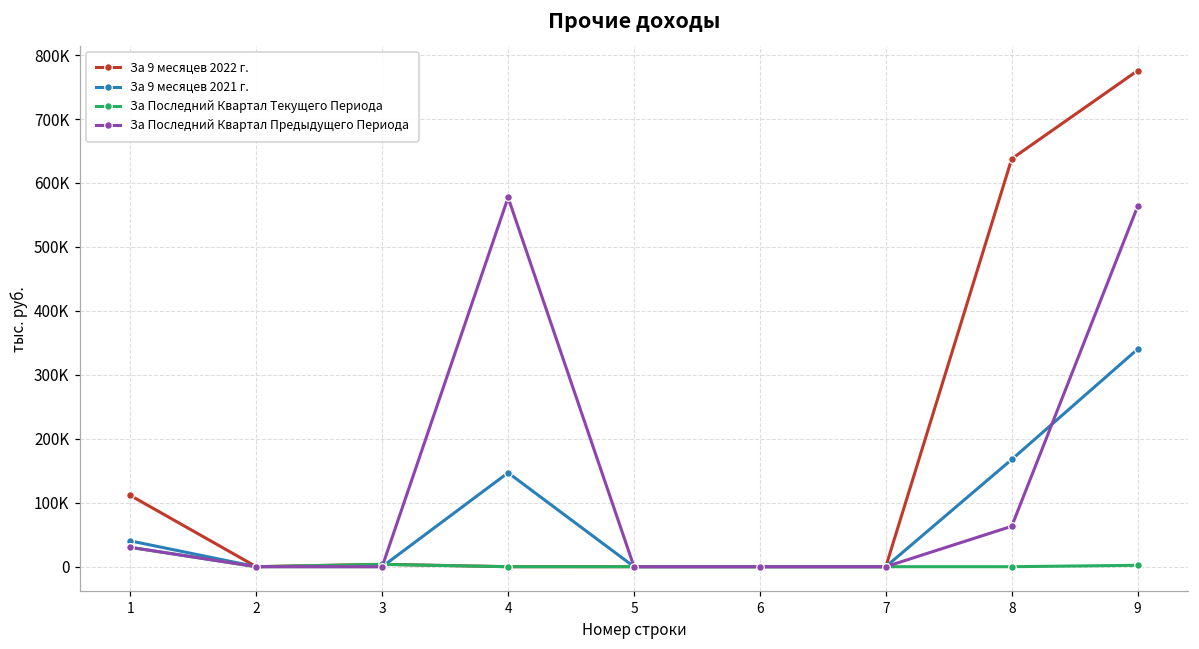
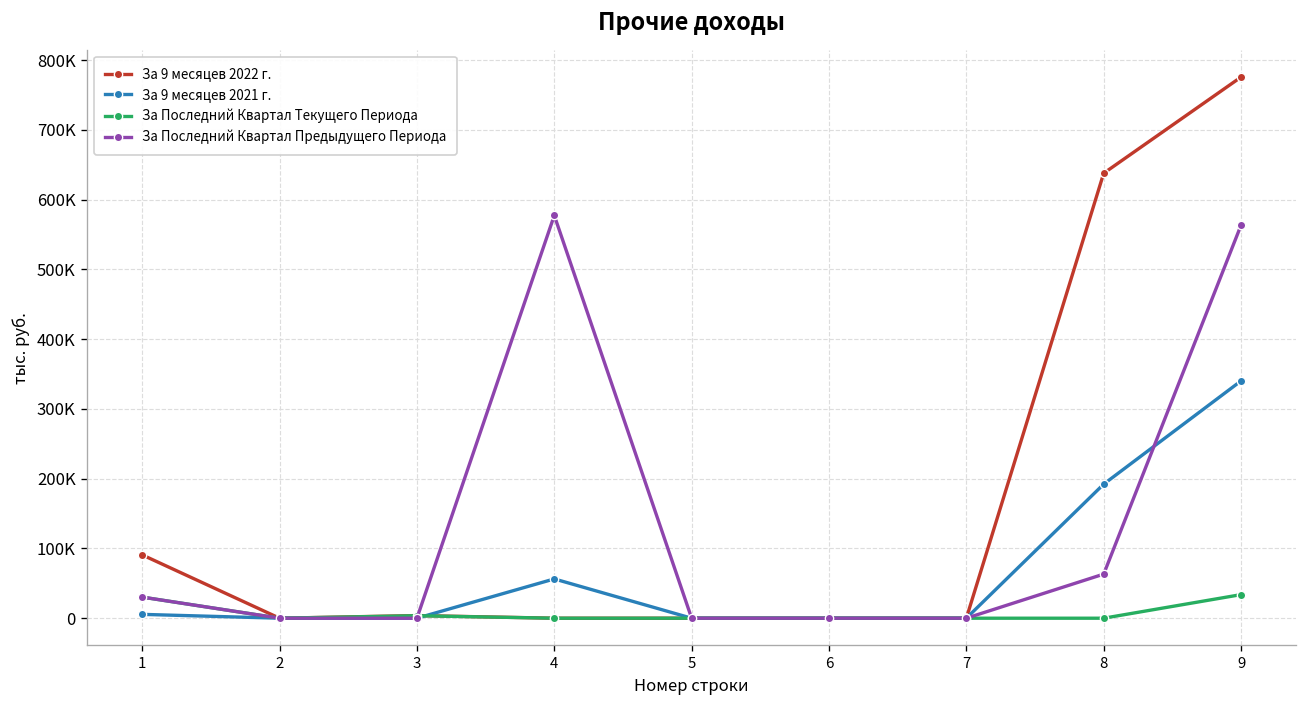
За 9 месяцев 2022 г., 1: 110000 -> 90000
За 9 месяцев 2021 г., 1: 40000 -> 10000
За 9 месяцев 2021 г., 4: 150000 -> 60000
За 9 месяцев 2021 г., 8: 170000 -> 190000
За Последний Квартал Текущего Периода, 9: 0 -> 30000
